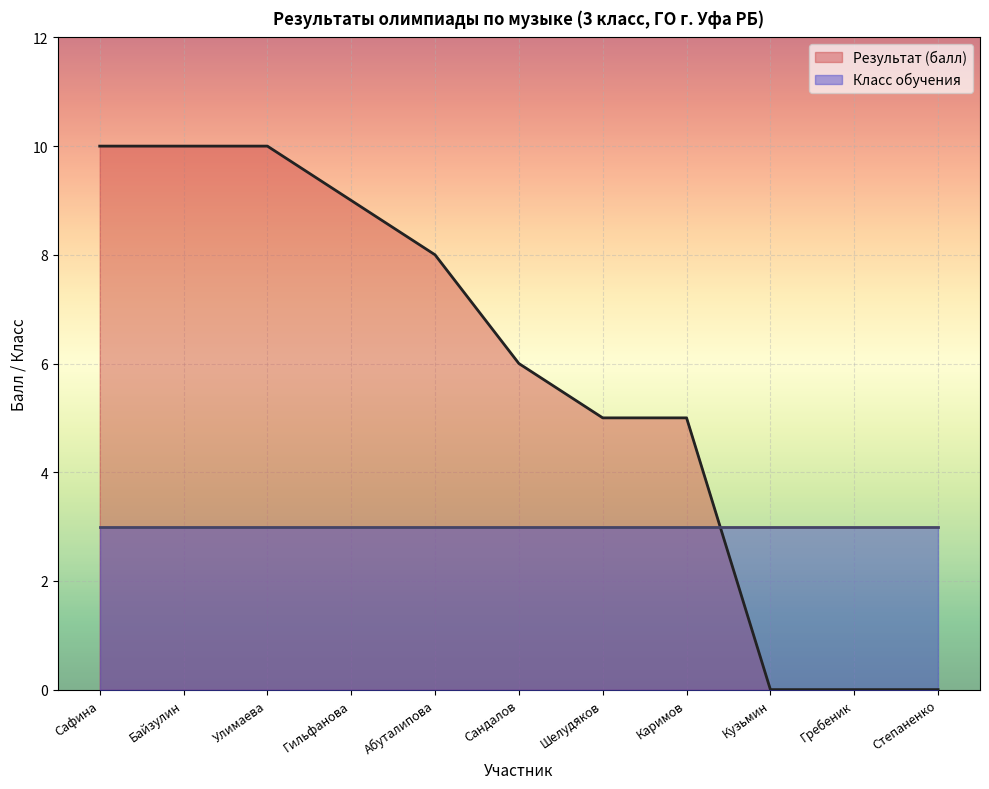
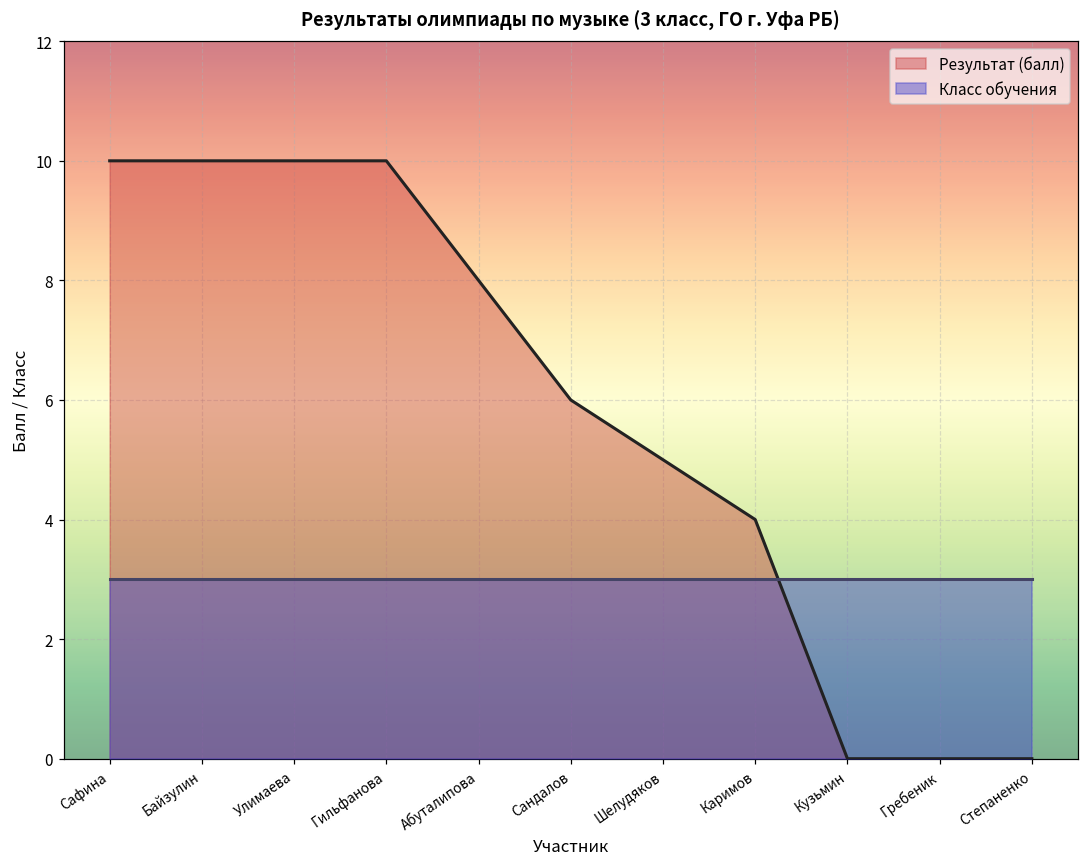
Результат (балл), Гильфанова: 9 -> 10
Результат (балл), Каримов: 5 -> 4
